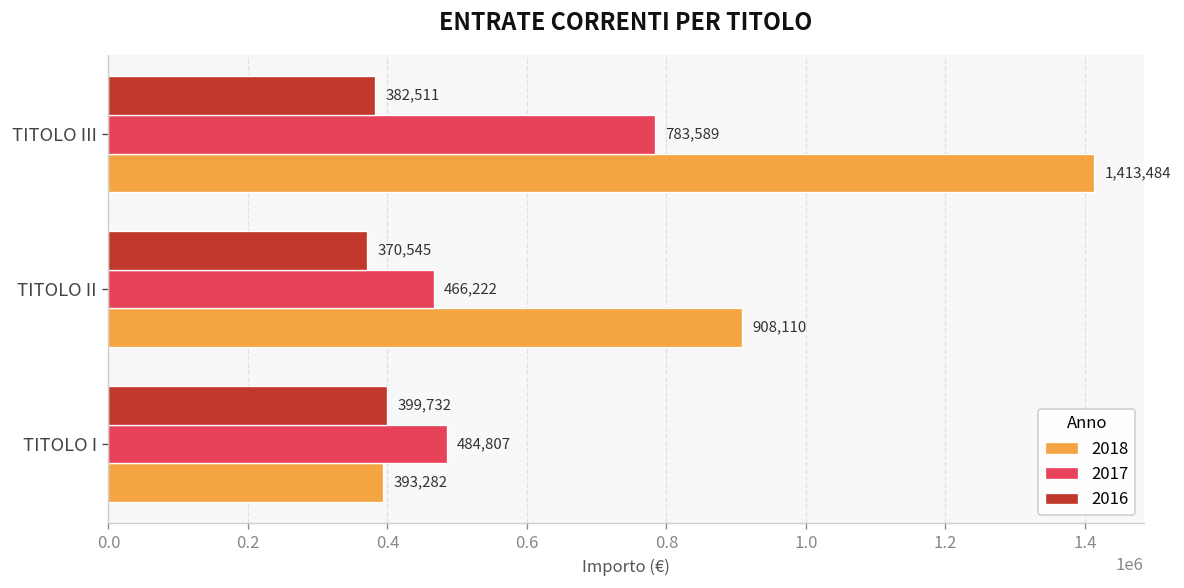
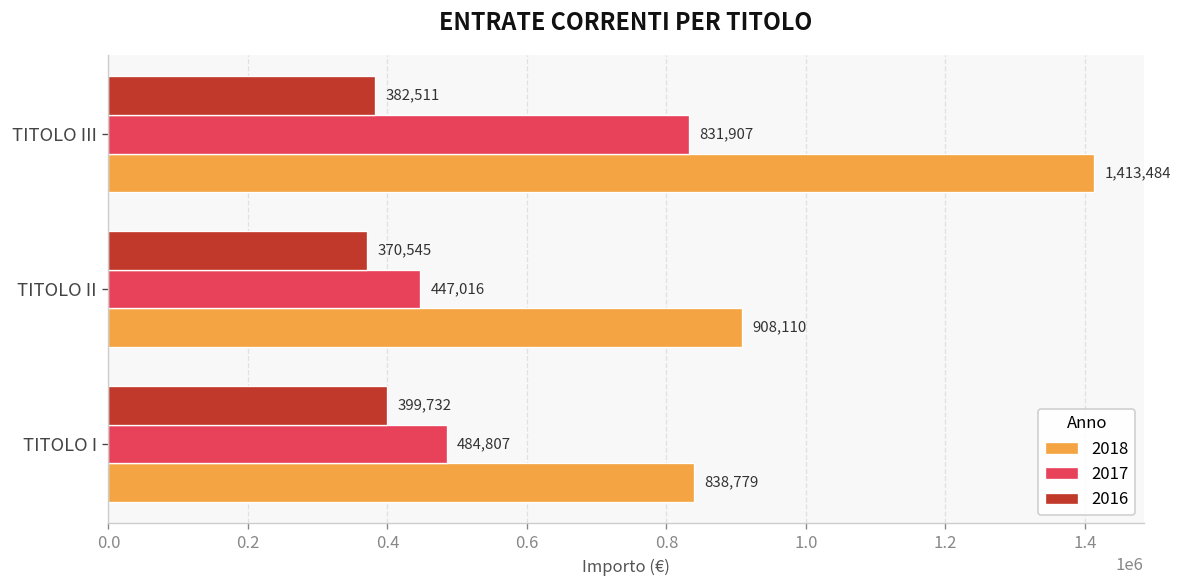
2017, TITOLO III: 783,589 -> 831,907
2017, TITOLO II: 466,222 -> 447,016
2018, TITOLO I: 393,282 -> 838,779
